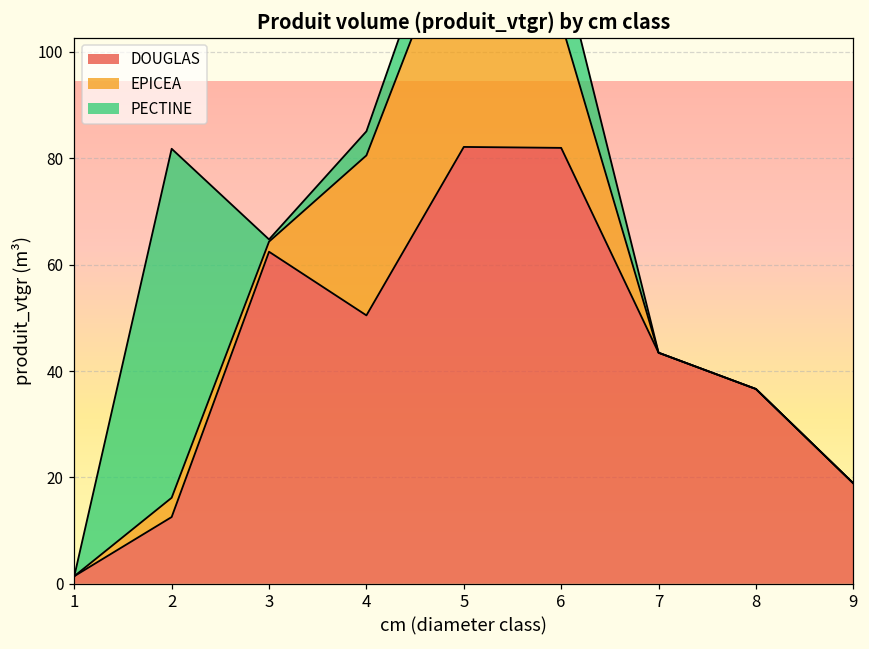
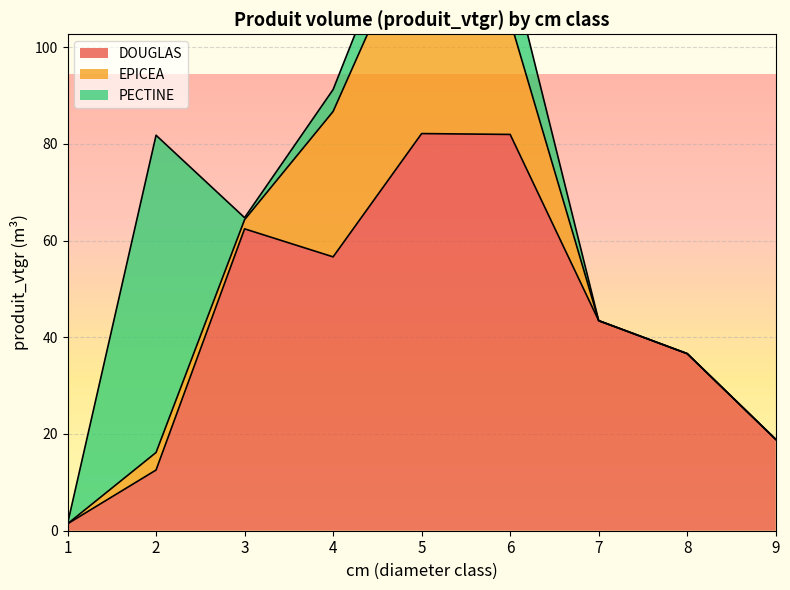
DOUGLAS, 4: 50 -> 57
